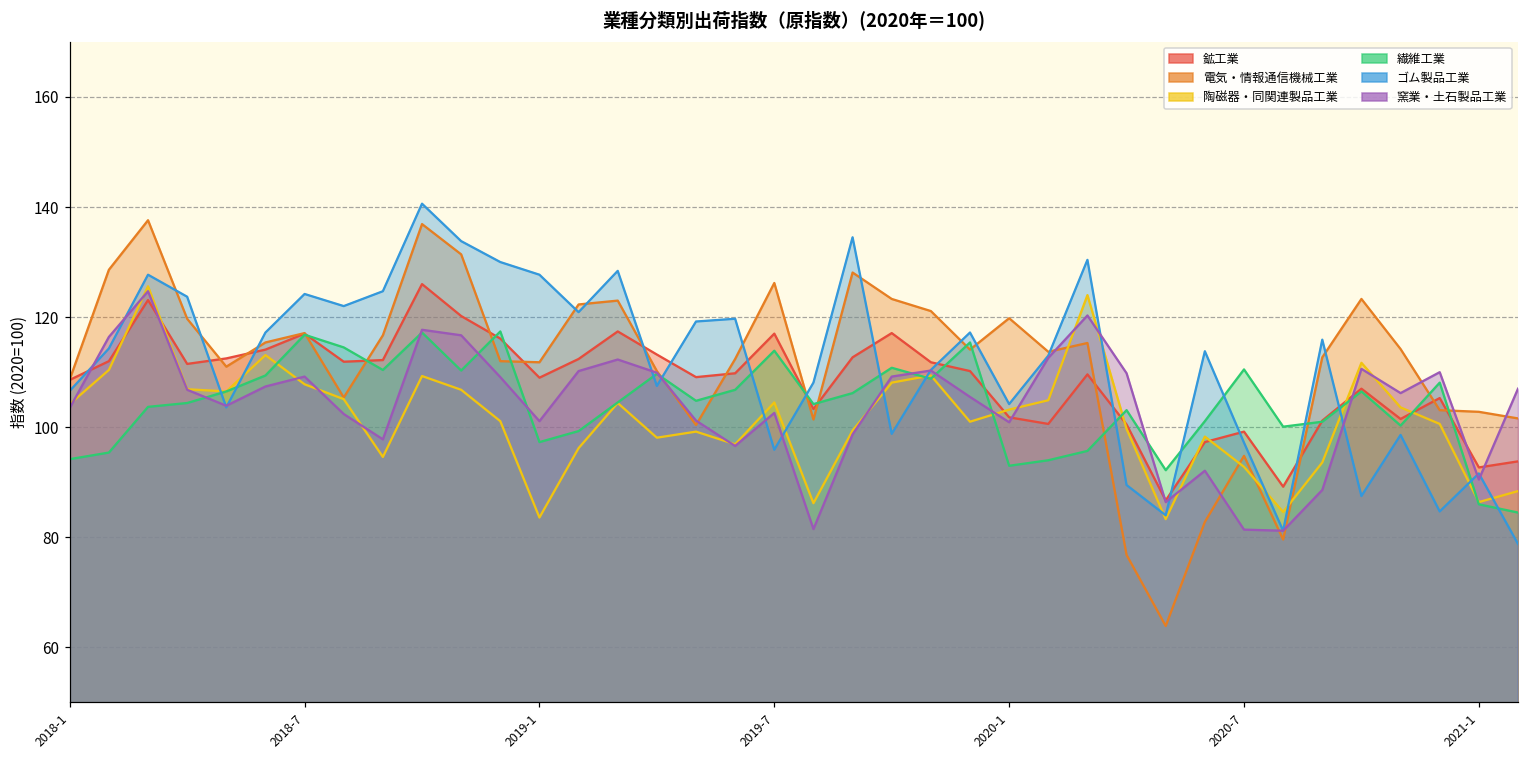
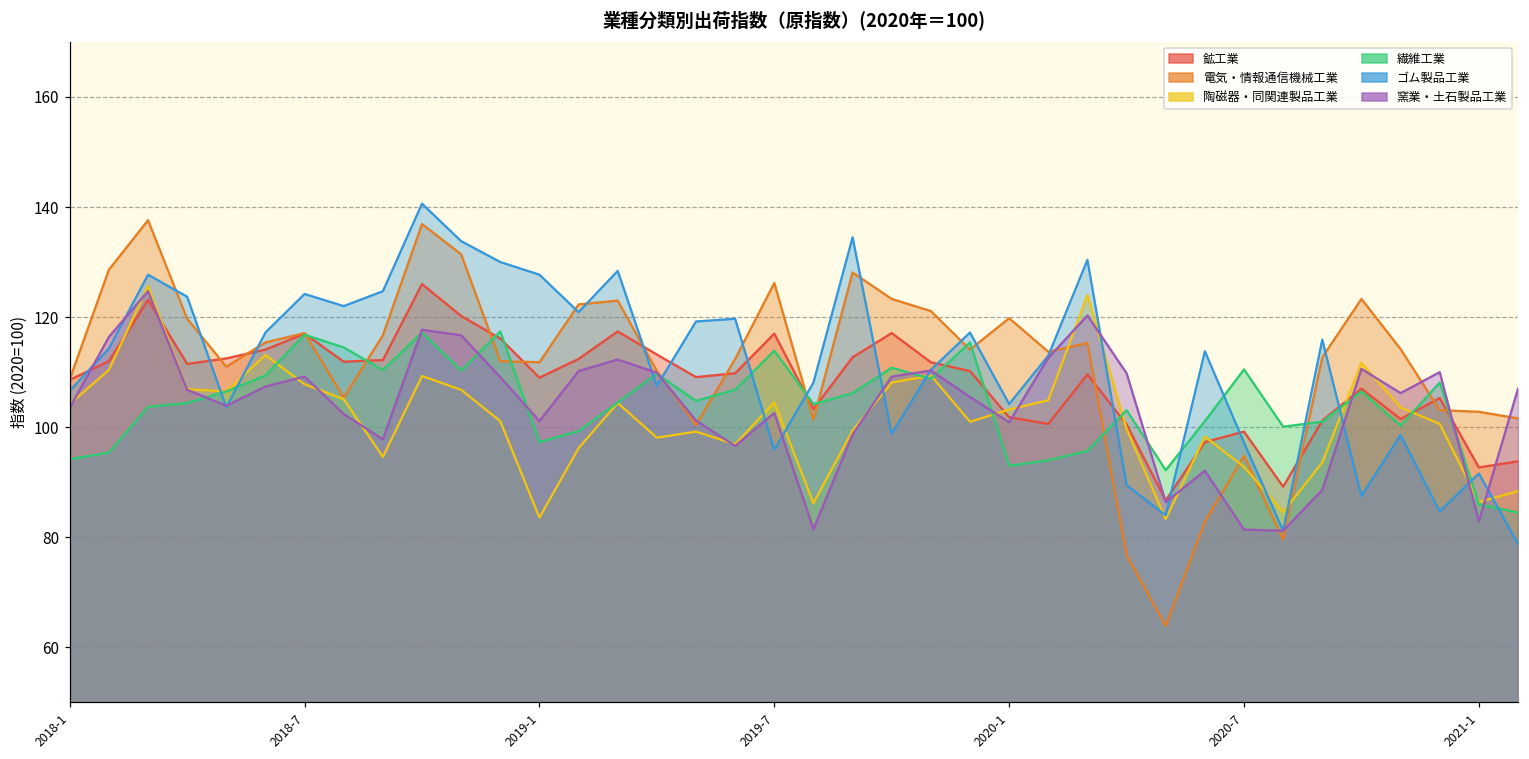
窯業・土石製品工業, 2021-1: 91 -> 83
